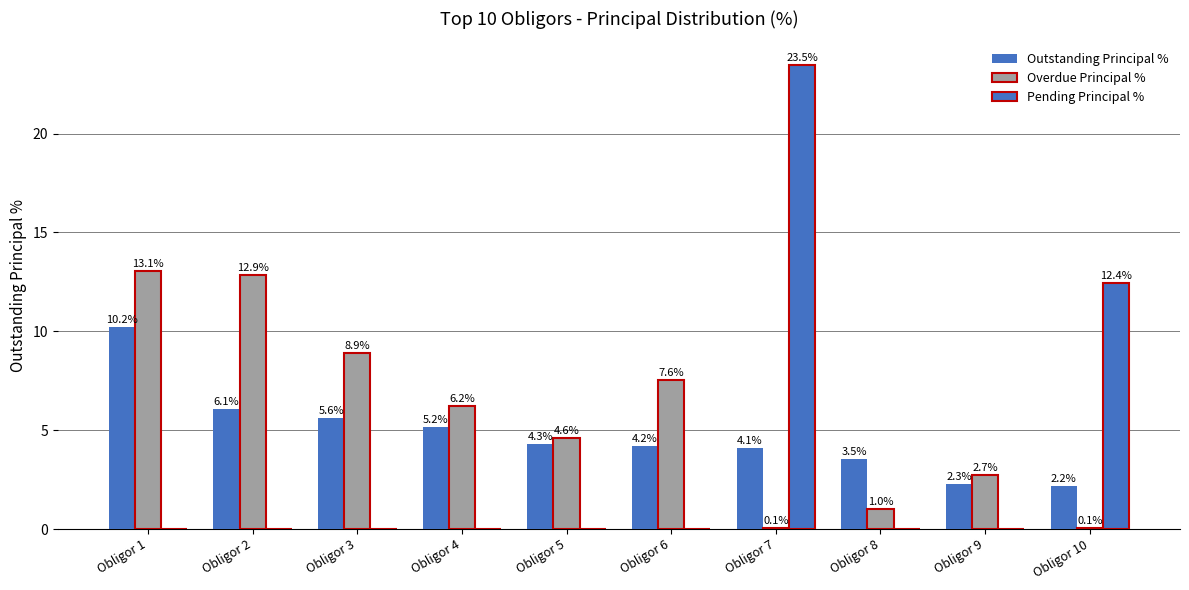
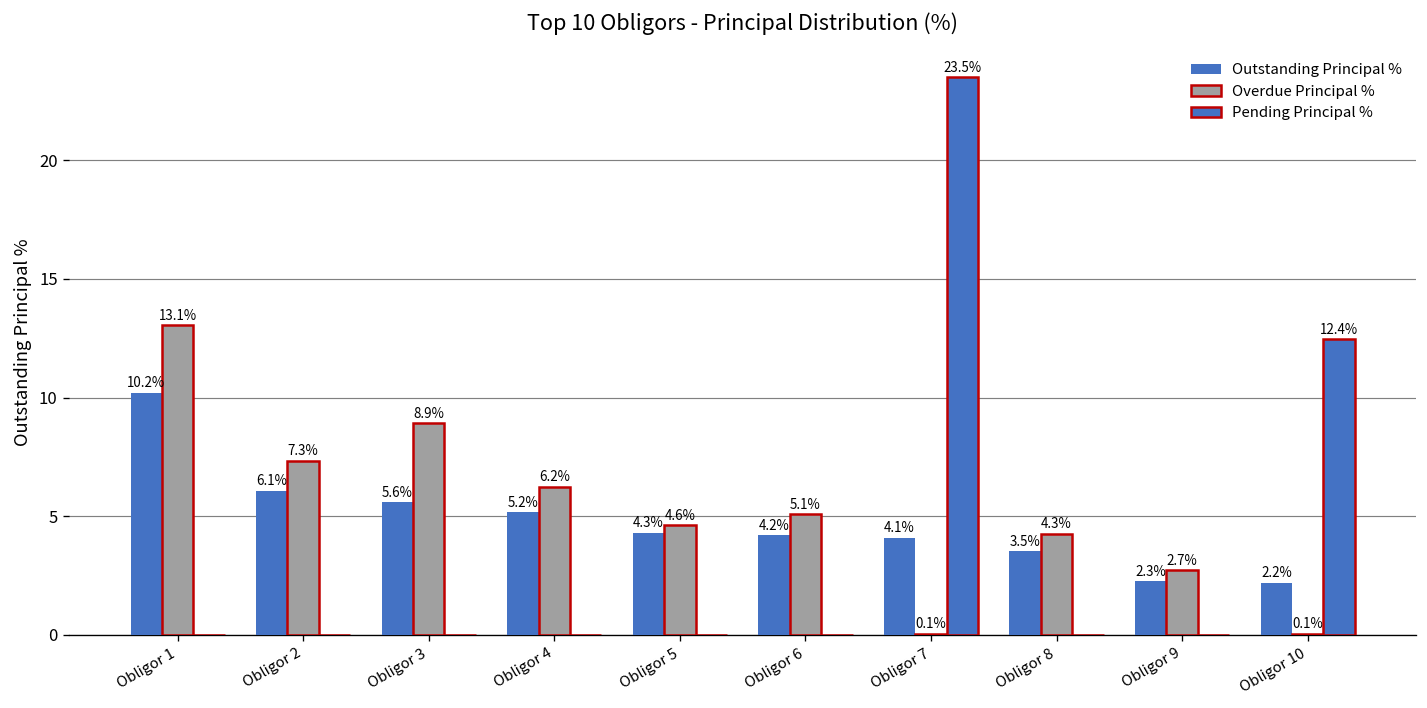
Overdue Principal %, Obligor 2: 12.9% -> 7.3%
Overdue Principal %, Obligor 6: 7.6% -> 5.1%
Overdue Principal %, Obligor 8: 1.0% -> 4.3%
